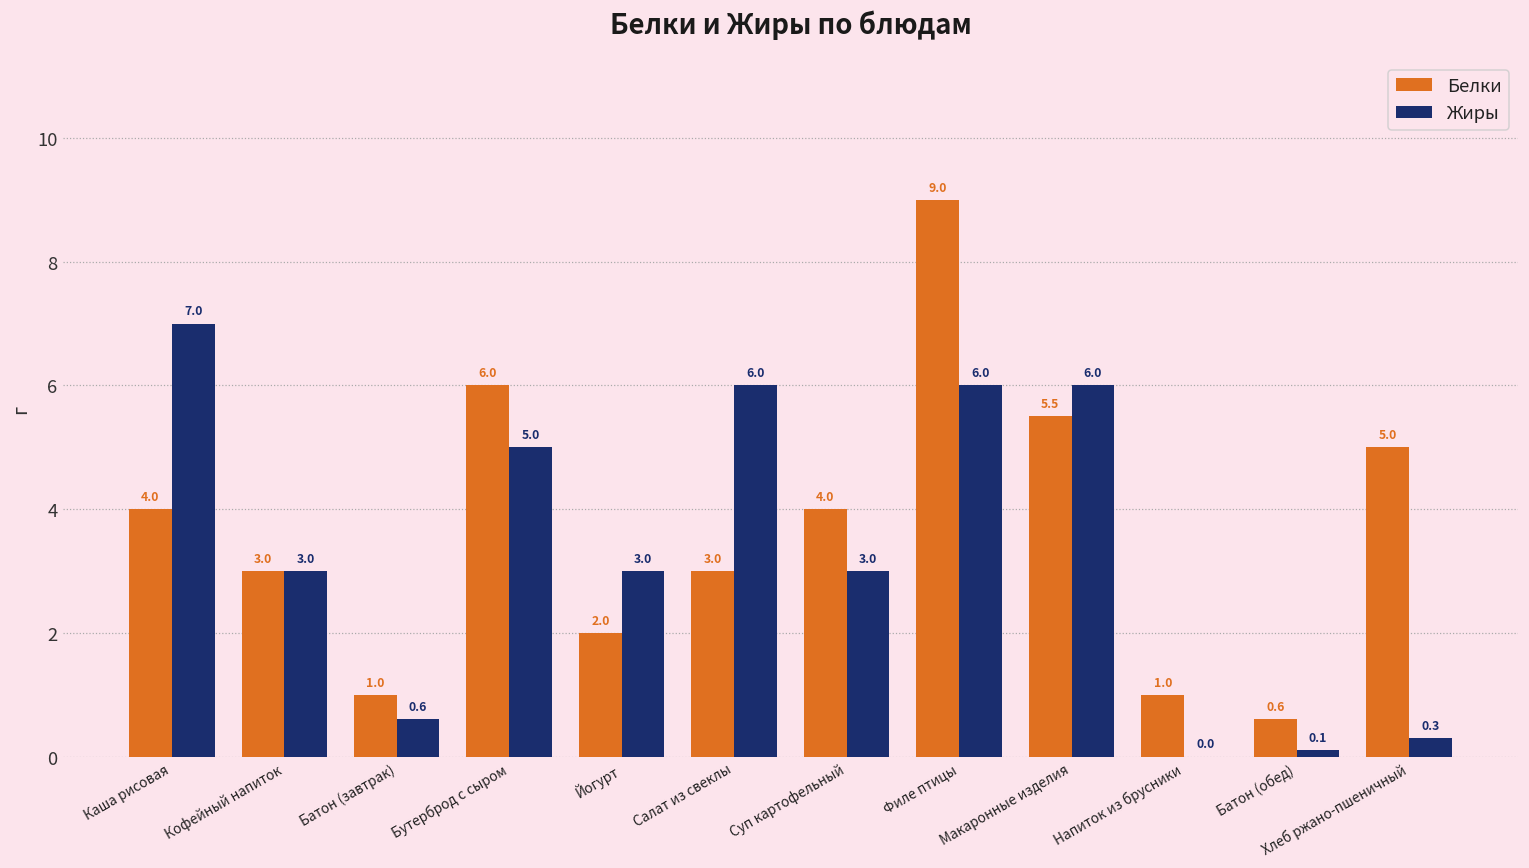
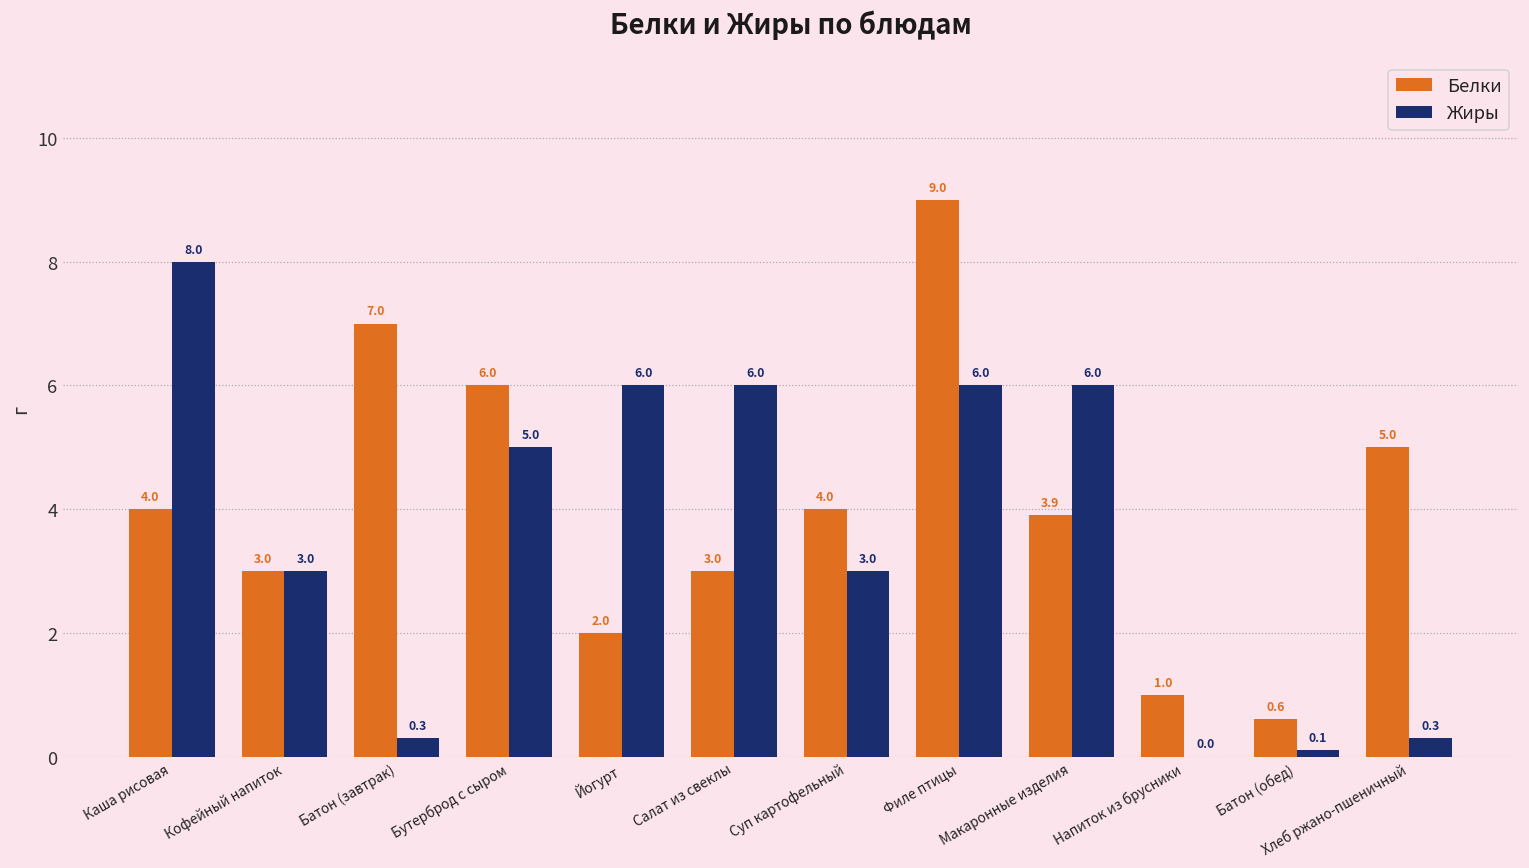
Жиры, Каша рисовая: 7.0 -> 8.0
Белки, Батон (завтрак): 1.0 -> 7.0
Жиры, Батон (завтрак): 0.6 -> 0.3
Жиры, Йогурт: 3.0 -> 6.0
Белки, Макаронные изделия: 5.5 -> 3.9
